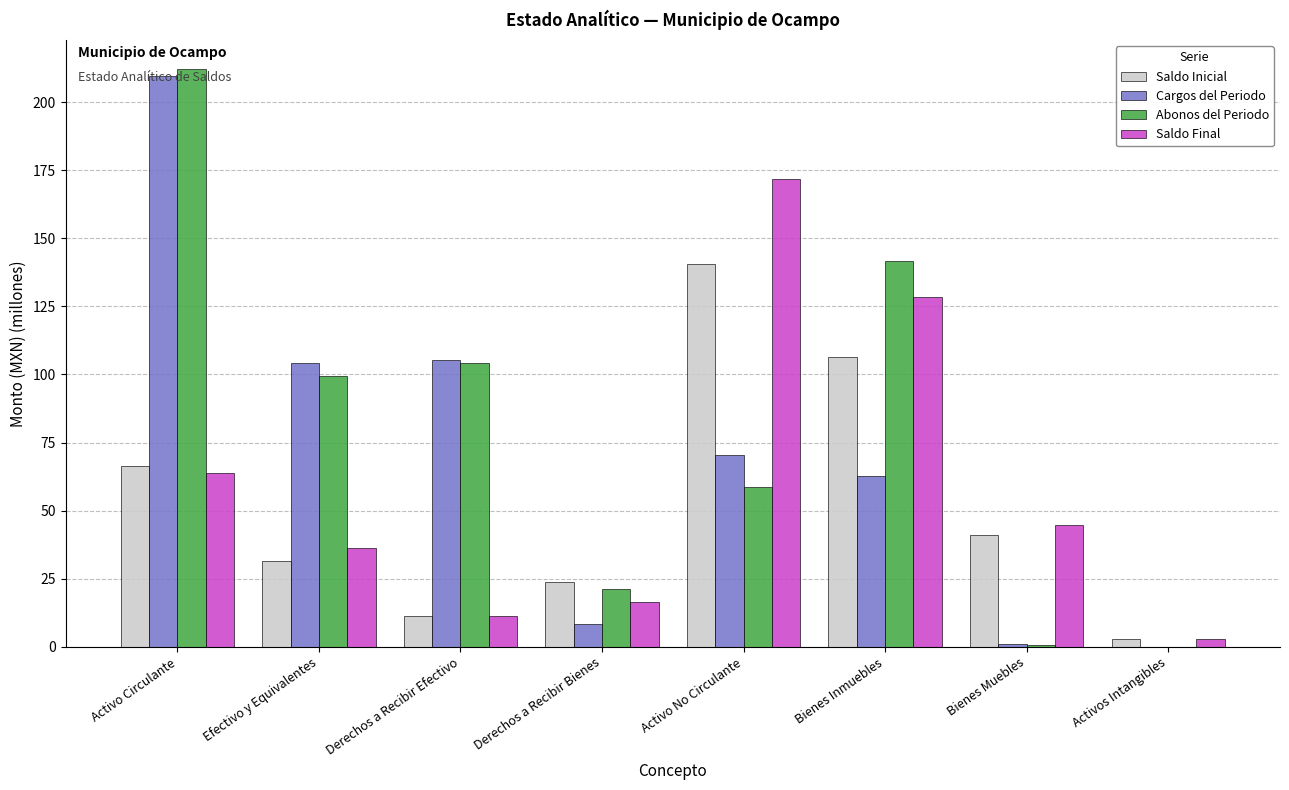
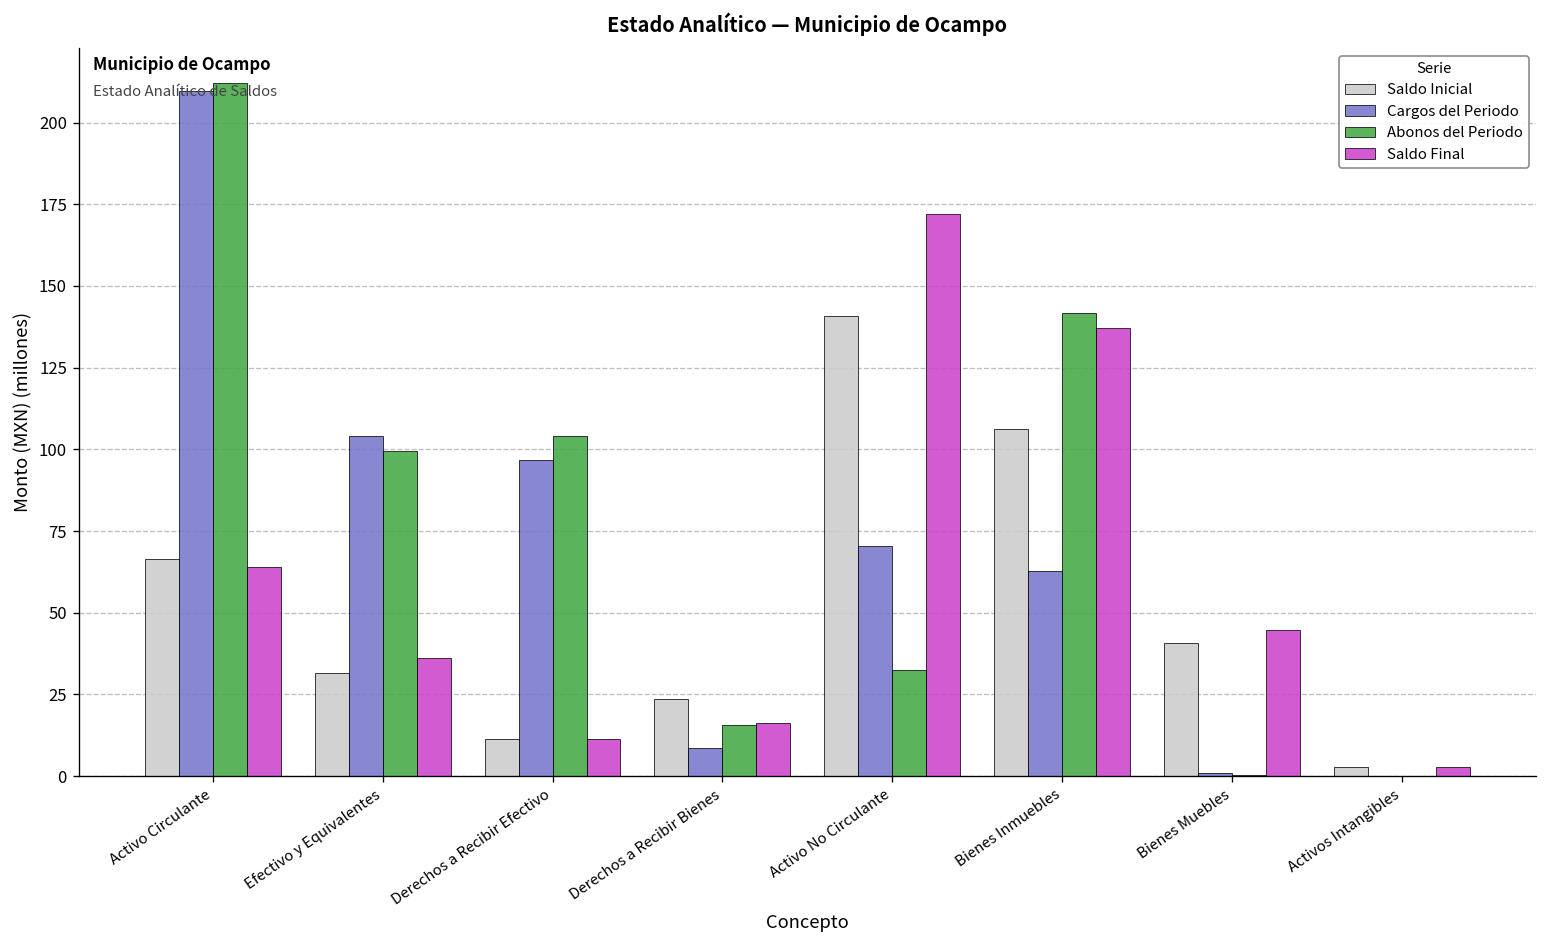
Cargos del Periodo, Derechos a Recibir Efectivo: 105 -> 97
Abonos del Periodo, Derechos a Recibir Bienes: 21 -> 16
Abonos del Periodo, Activo No Circulante: 59 -> 33
Saldo Final, Bienes Inmuebles: 128 -> 137
